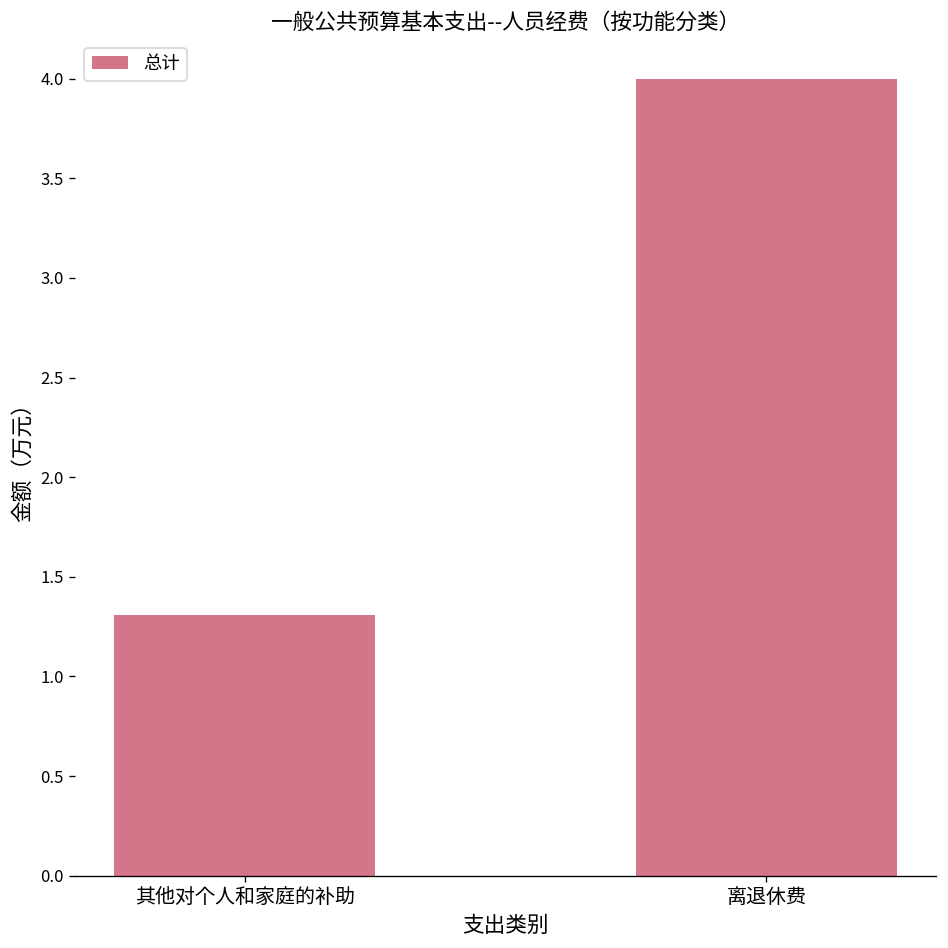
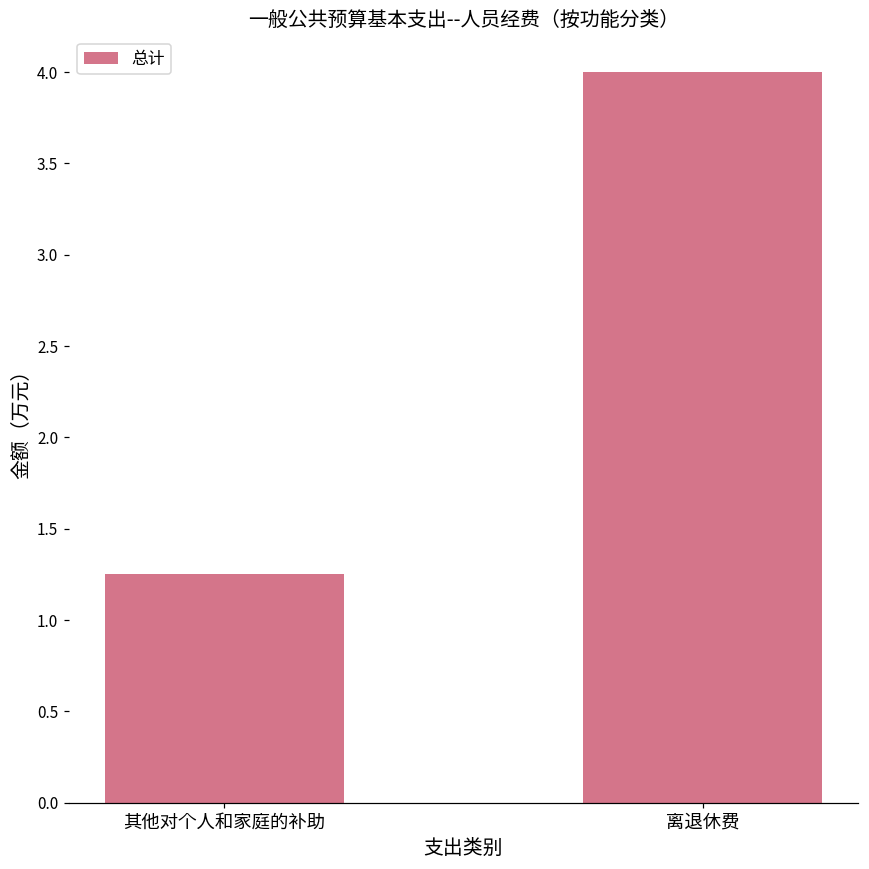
其他对个人和家庭的补助: 1.31 -> 1.25
